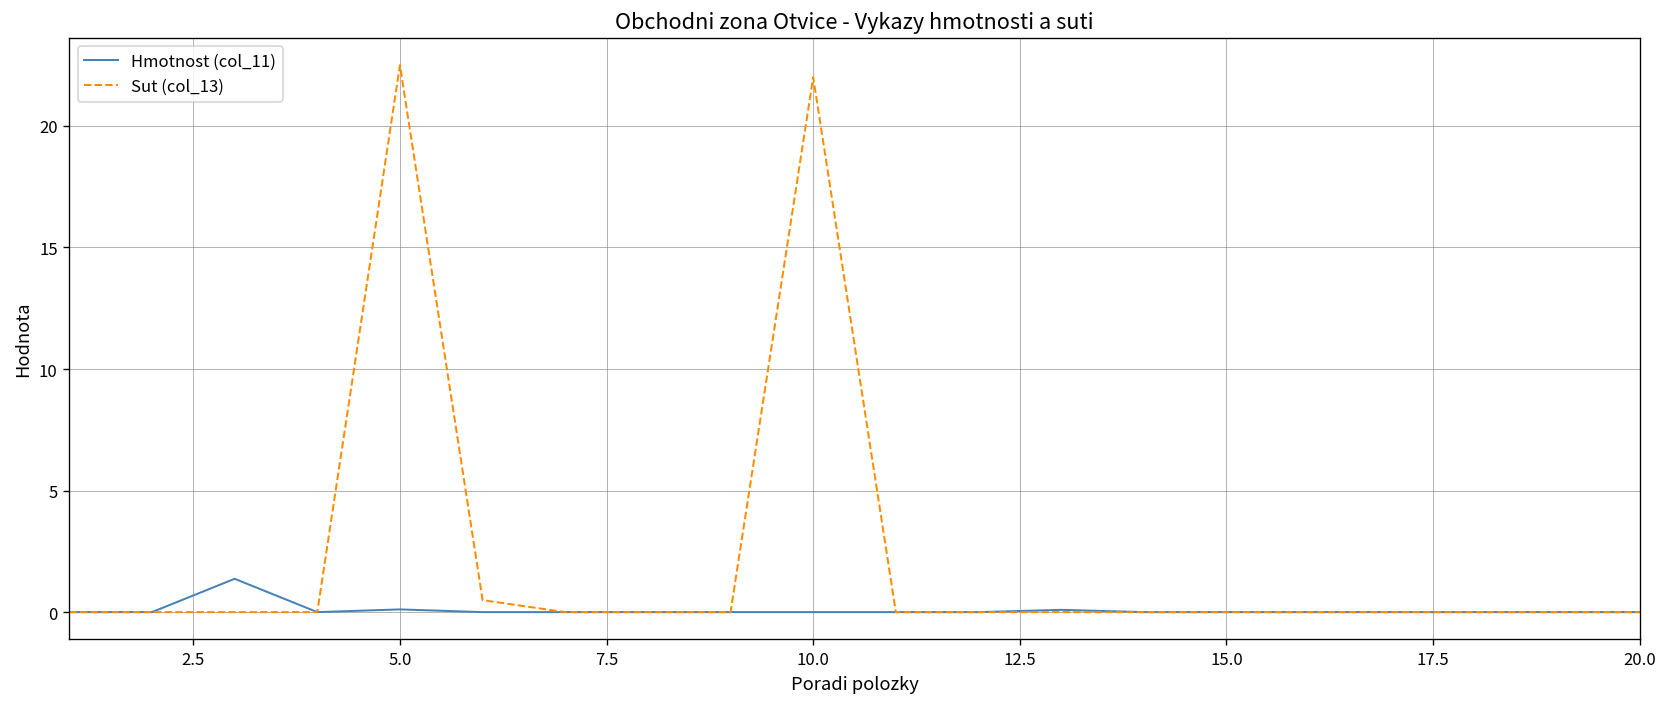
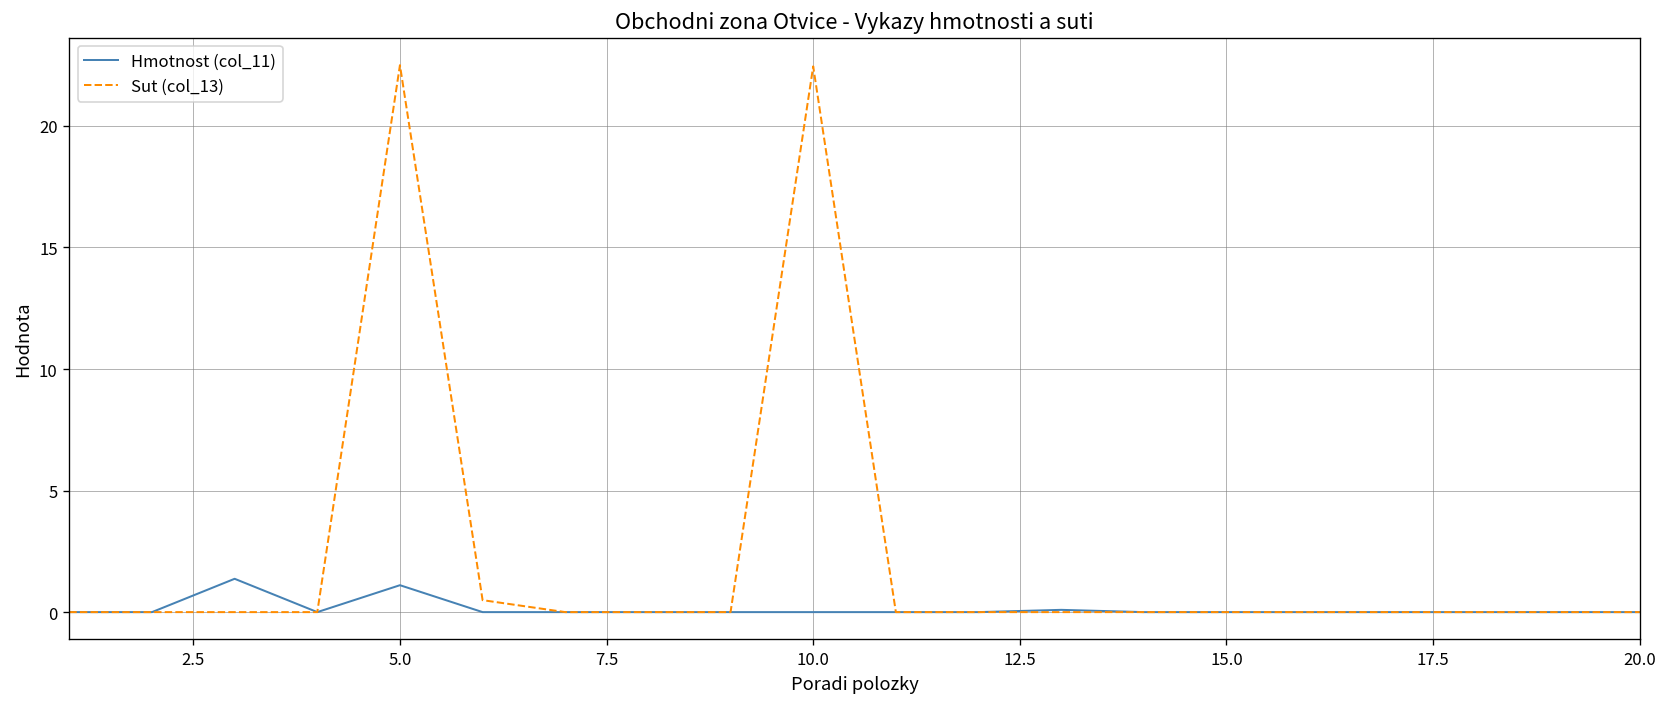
Hmotnost (col_11), 5.0: 0.1 -> 1.1
Sut (col_13), 10.0: 22.0 -> 22.4
